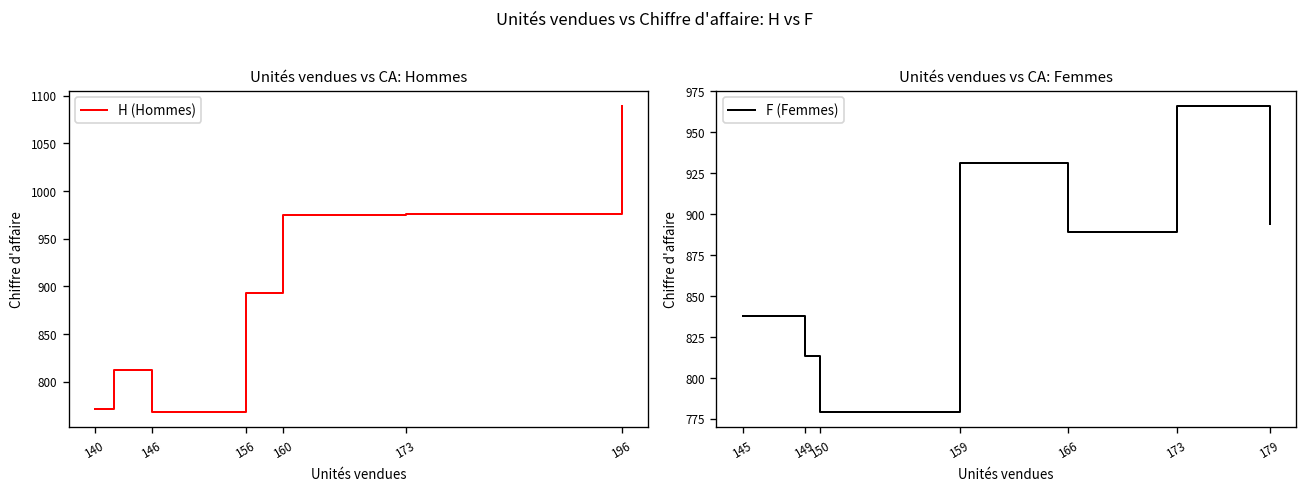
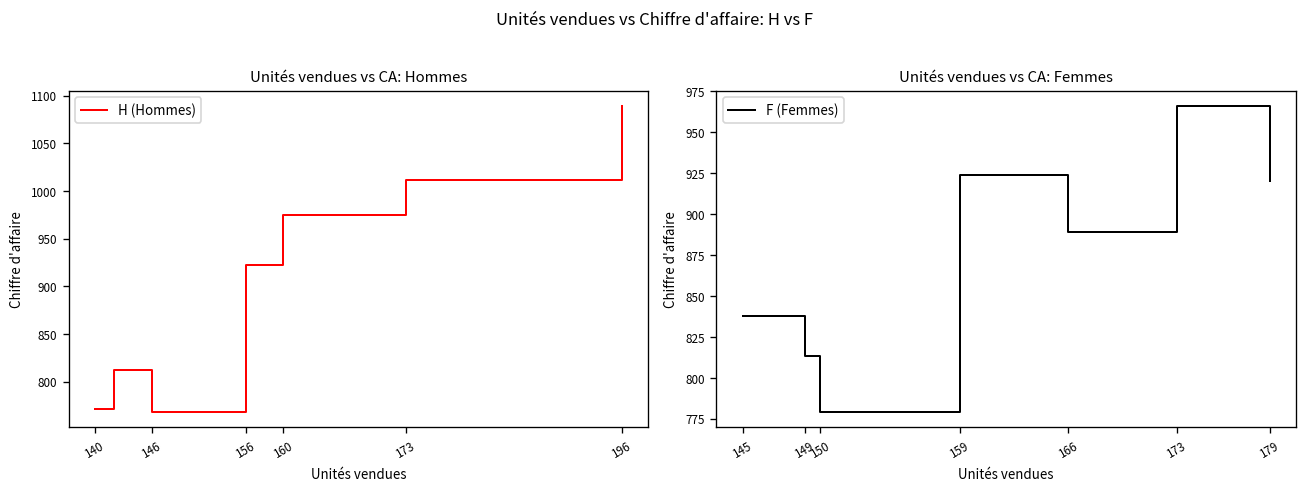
Unités vendues vs CA: Hommes, 156: 890 -> 920
Unités vendues vs CA: Hommes, 173: 980 -> 1010
Unités vendues vs CA: Femmes, 159: 931 -> 924
Unités vendues vs CA: Femmes, 179: 894 -> 920
